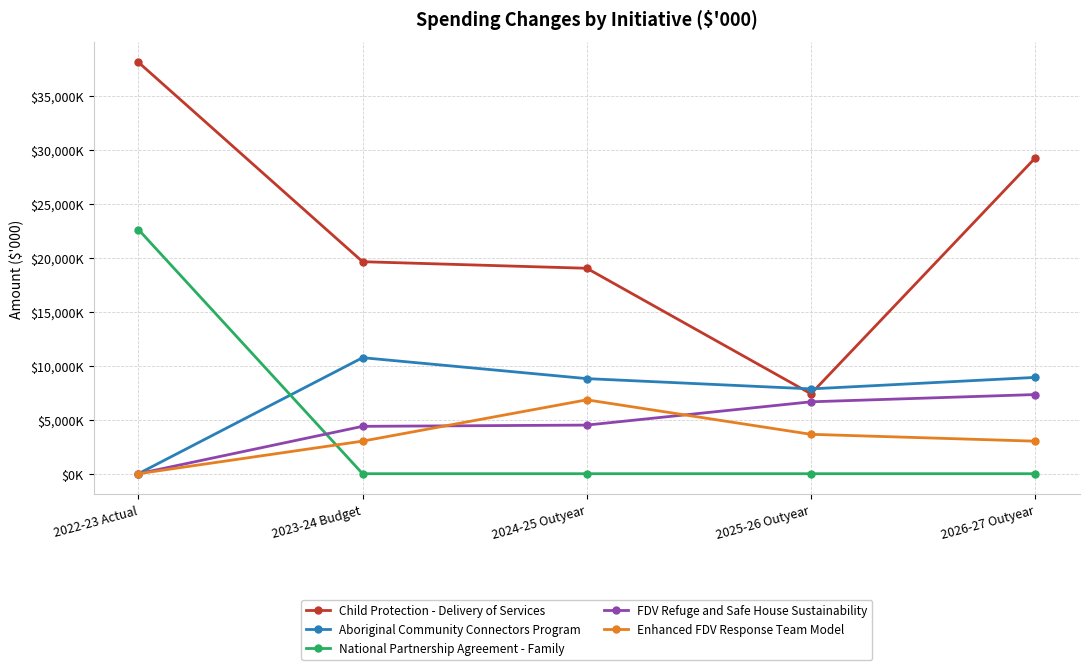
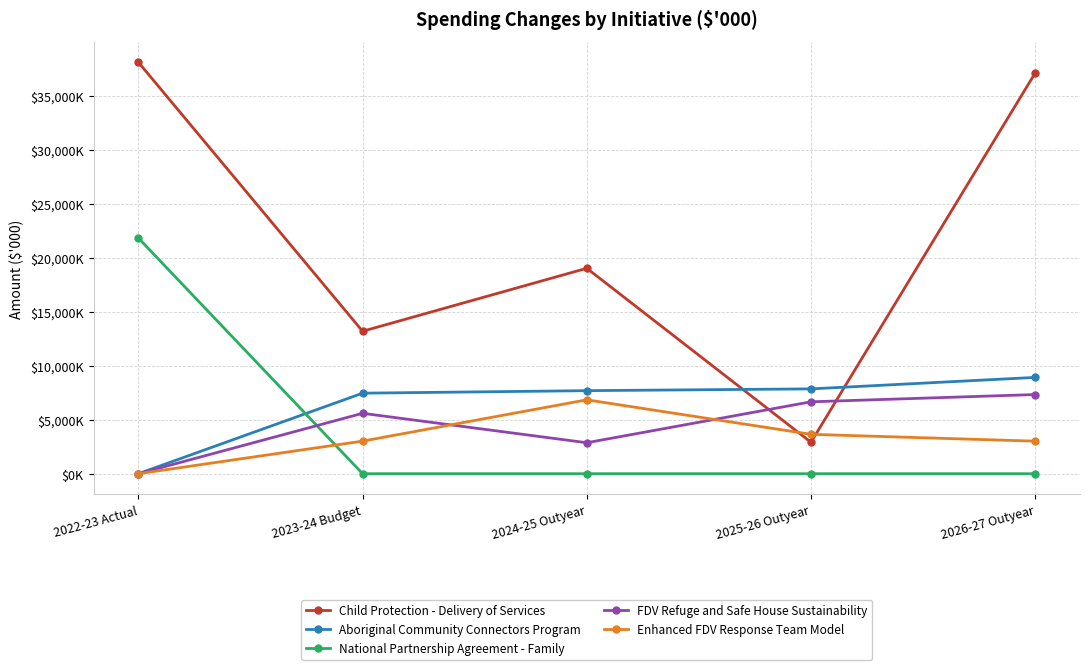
National Partnership Agreement - Family, 2022-23 Actual: $22,600,000 -> $21,800,000
Child Protection - Delivery of Services, 2023-24 Budget: $19,600,000 -> $13,200,000
Aboriginal Community Connectors Program, 2023-24 Budget: $10,700,000 -> $7,500,000
FDV Refuge and Safe House Sustainability, 2023-24 Budget: $4,400,000 -> $5,600,000
Aboriginal Community Connectors Program, 2024-25 Outyear: $8,800,000 -> $7,700,000
FDV Refuge and Safe House Sustainability, 2024-25 Outyear: $4,500,000 -> $2,900,000
Child Protection - Delivery of Services, 2025-26 Outyear: $7,400,000 -> $2,900,000
Child Protection - Delivery of Services, 2026-27 Outyear: $29,200,000 -> $37,100,000
